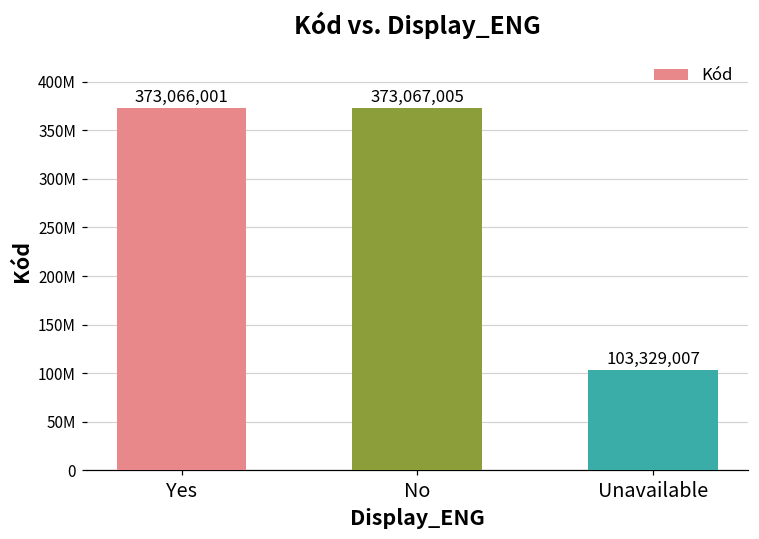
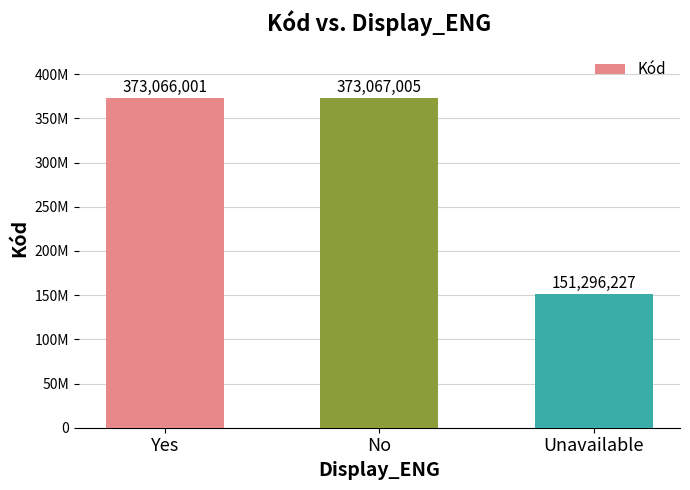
Unavailable: 103,329,007 -> 151,296,227
